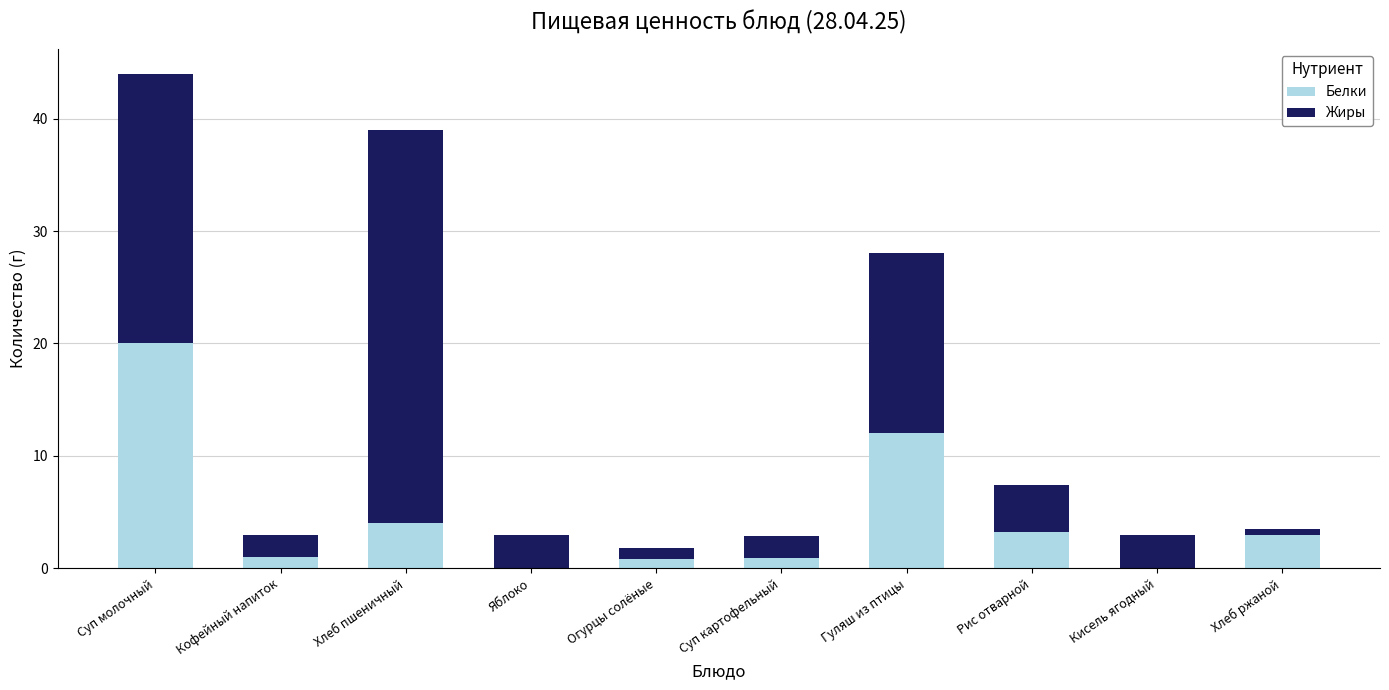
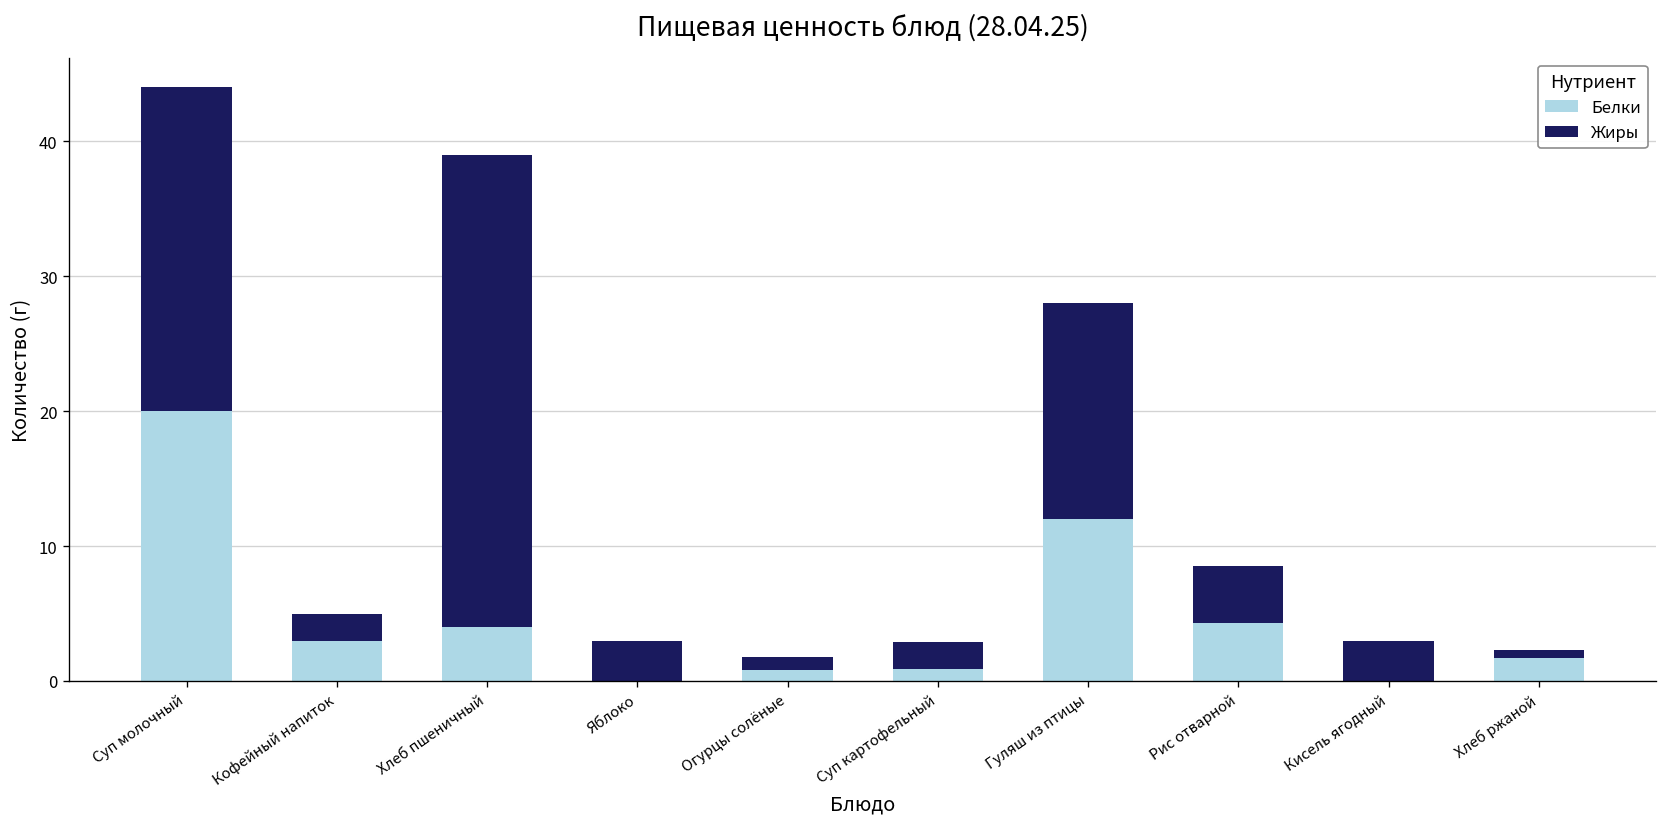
Белки, Кофейный напиток: 1 -> 3
Белки, Рис отварной: 3.2 -> 4.3
Белки, Хлеб ржаной: 2.9 -> 1.7
